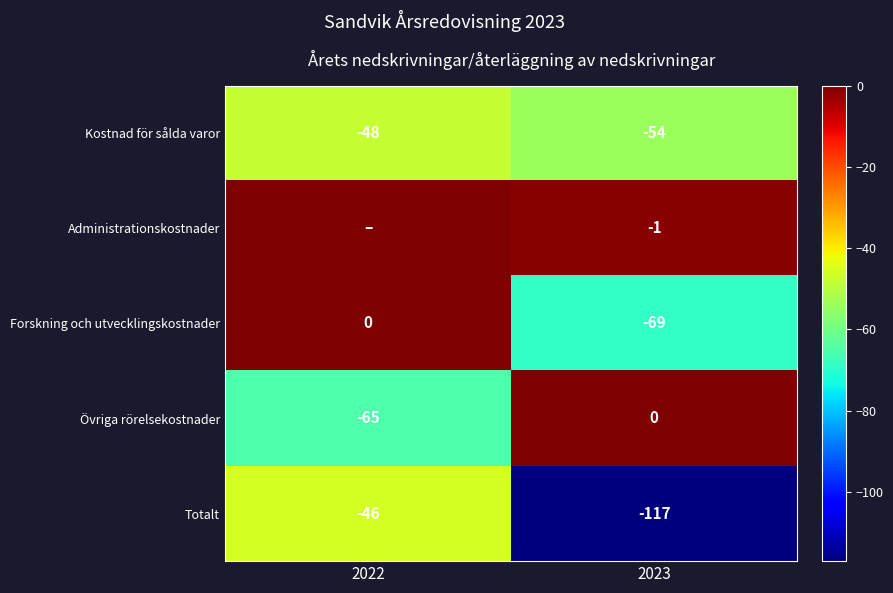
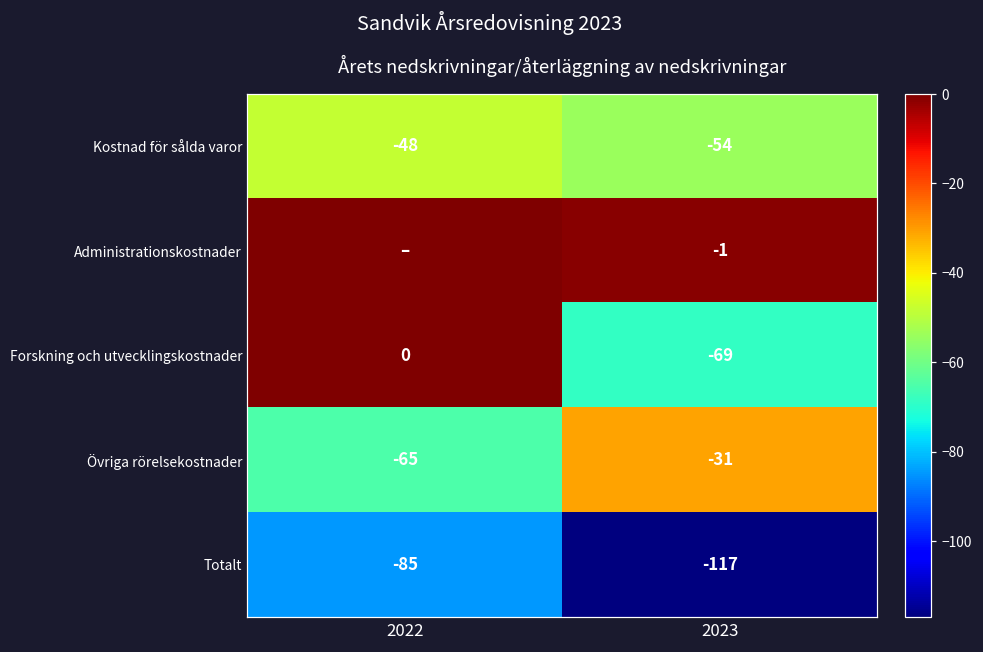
Övriga rörelsekostnader, 2023: 0 -> -31
Totalt, 2022: -46 -> -85
